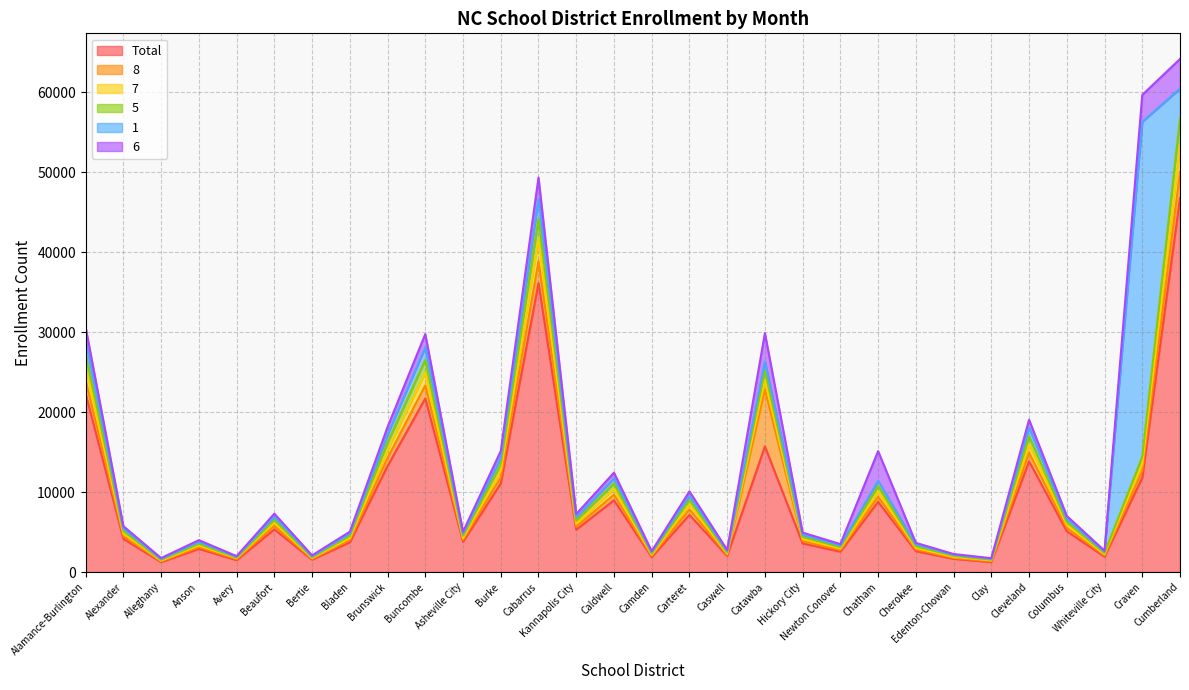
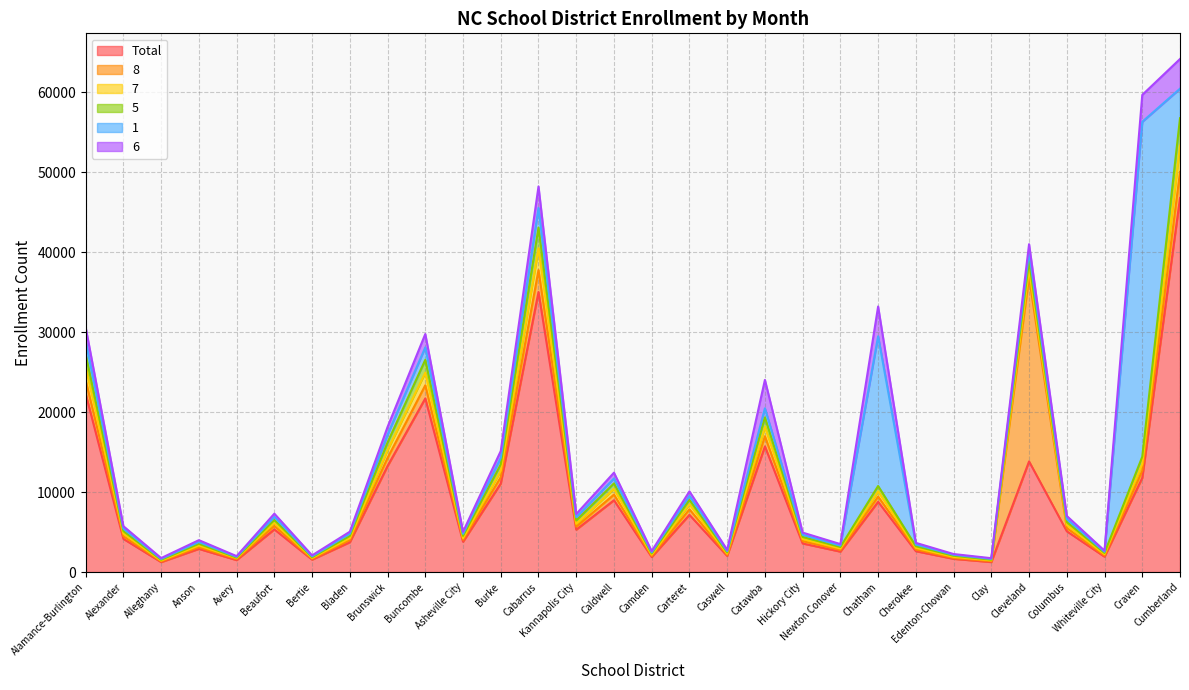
Total, Cabarrus: 36000 -> 35000
8, Catawba: 7000 -> 1000
1, Chatham: 1000 -> 19000
8, Cleveland: 1000 -> 23000
